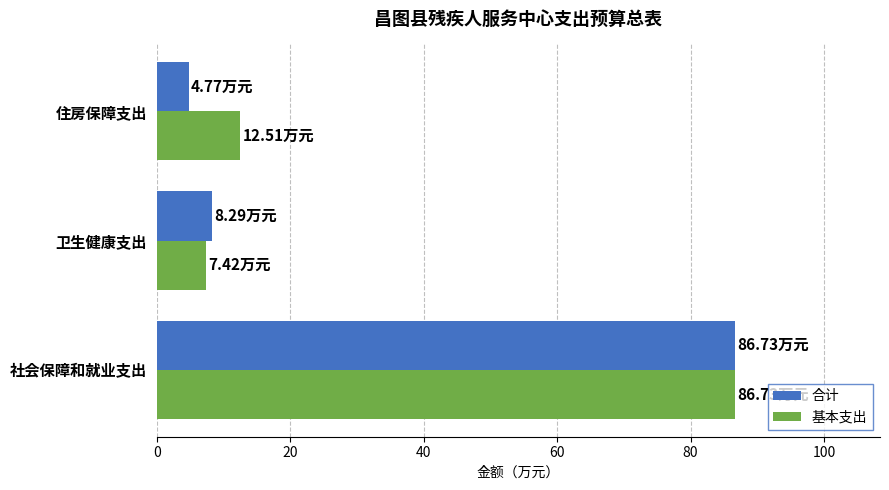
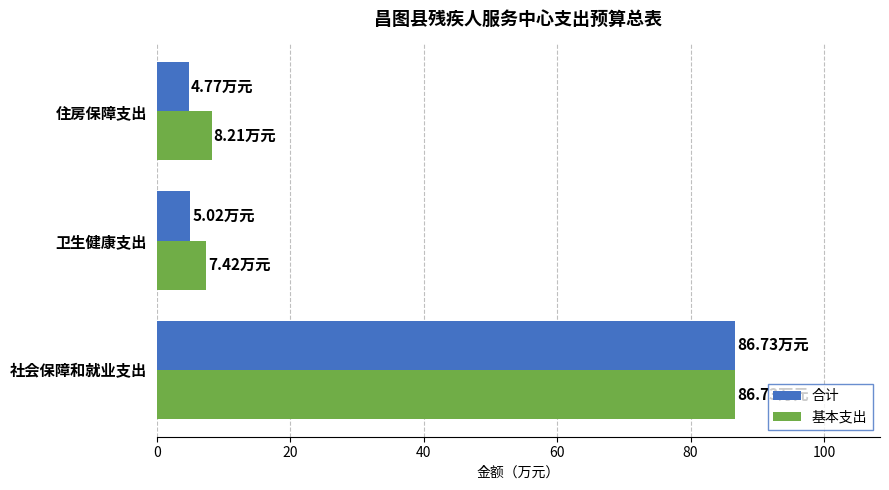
基本支出, 住房保障支出: 12.51 -> 8.21
合计, 卫生健康支出: 8.29 -> 5.02
